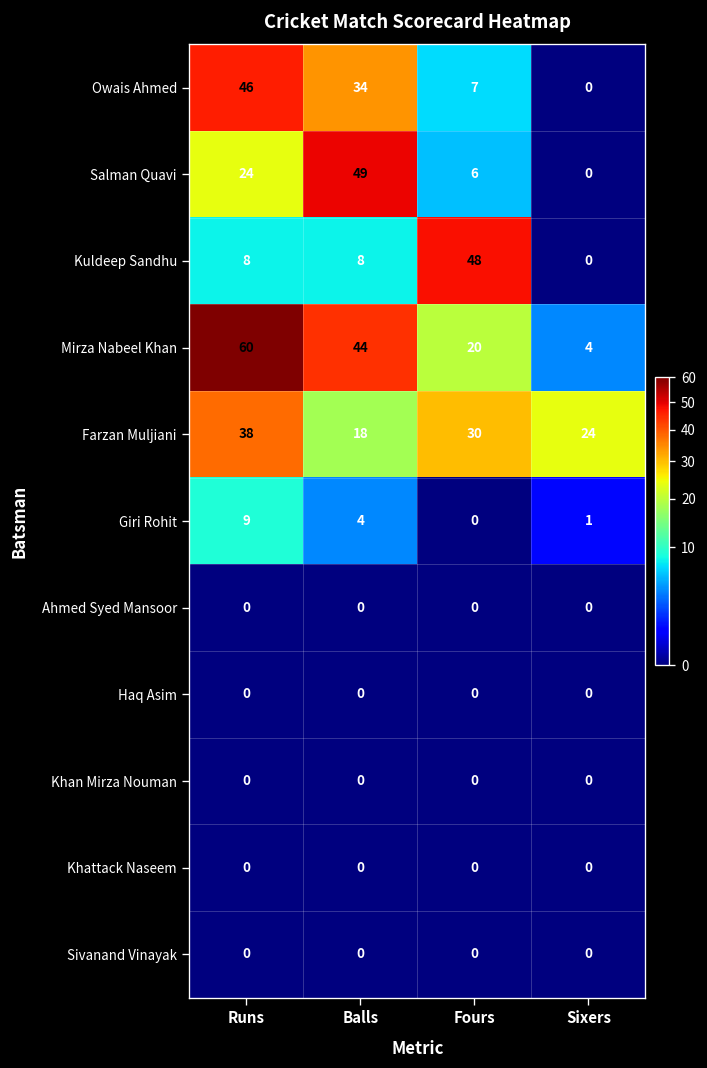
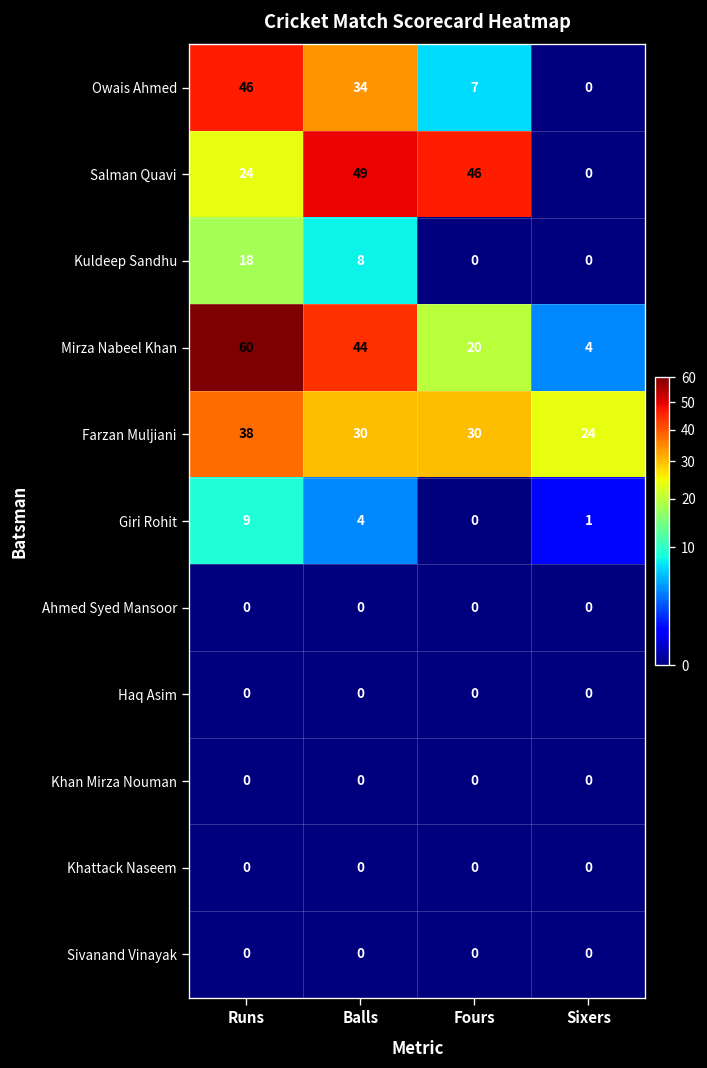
Salman Quavi, Fours: 6 -> 46
Kuldeep Sandhu, Runs: 8 -> 18
Kuldeep Sandhu, Fours: 48 -> 0
Farzan Muljiani, Balls: 18 -> 30
